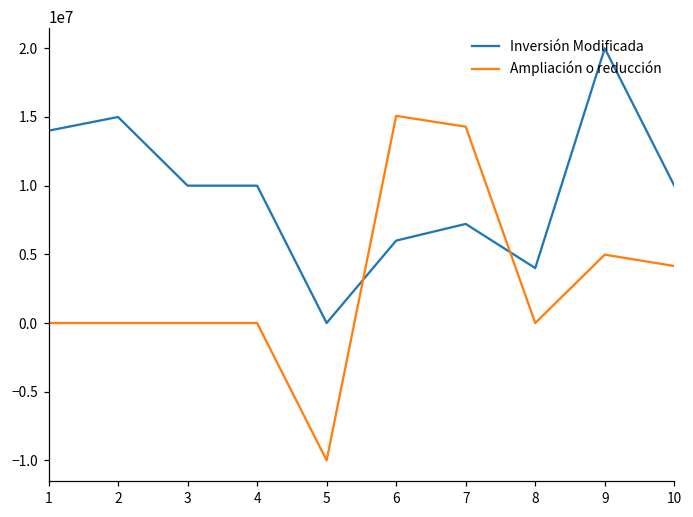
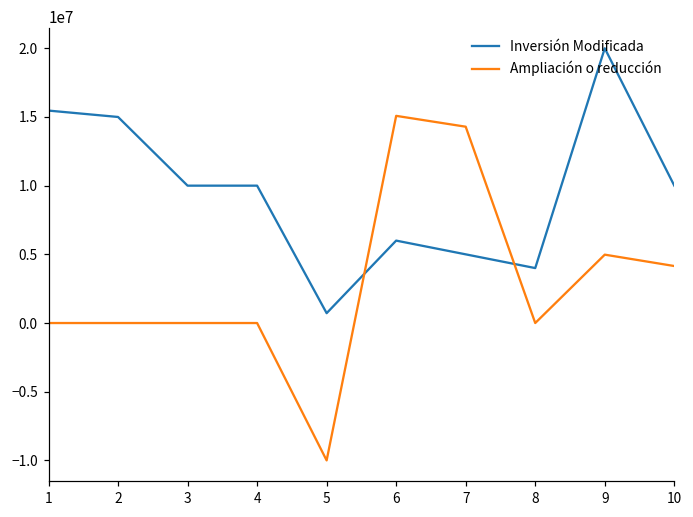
Inversión Modificada, 1: 14000000 -> 15500000
Inversión Modificada, 5: 0 -> 700000
Inversión Modificada, 7: 7200000 -> 5000000
